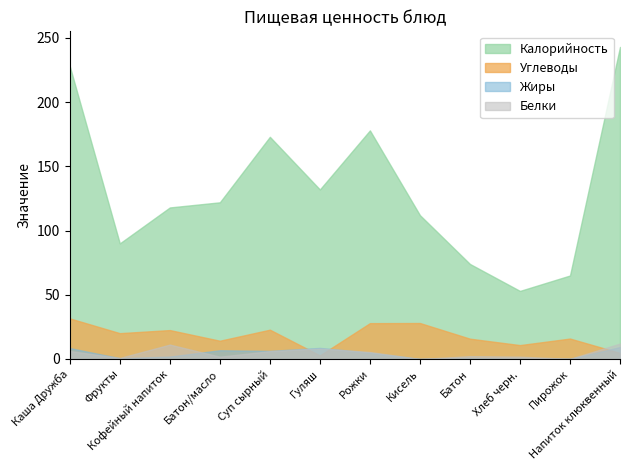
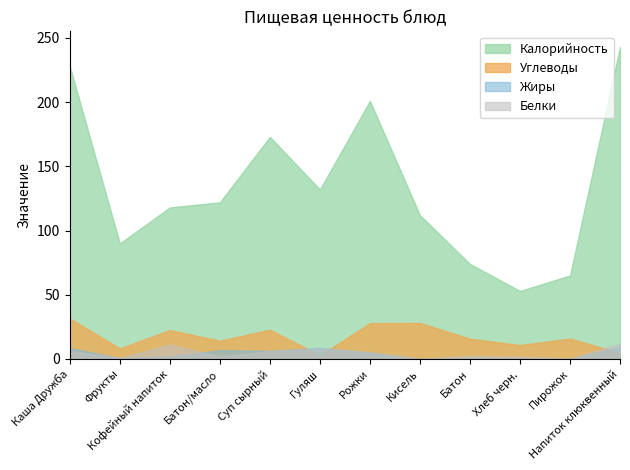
Углеводы, Фрукты: 20 -> 8
Калорийность, Рожки: 178 -> 201
